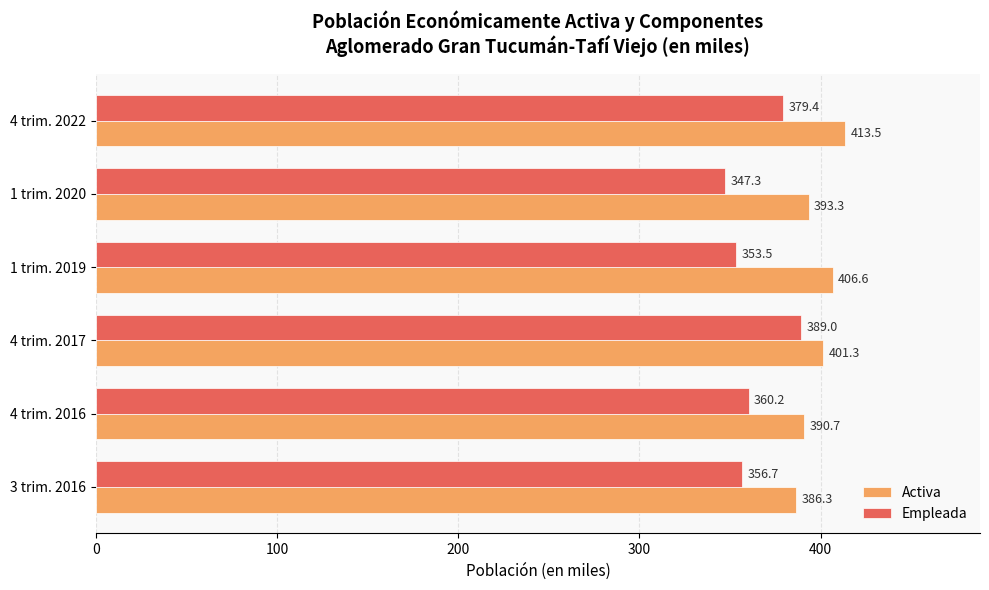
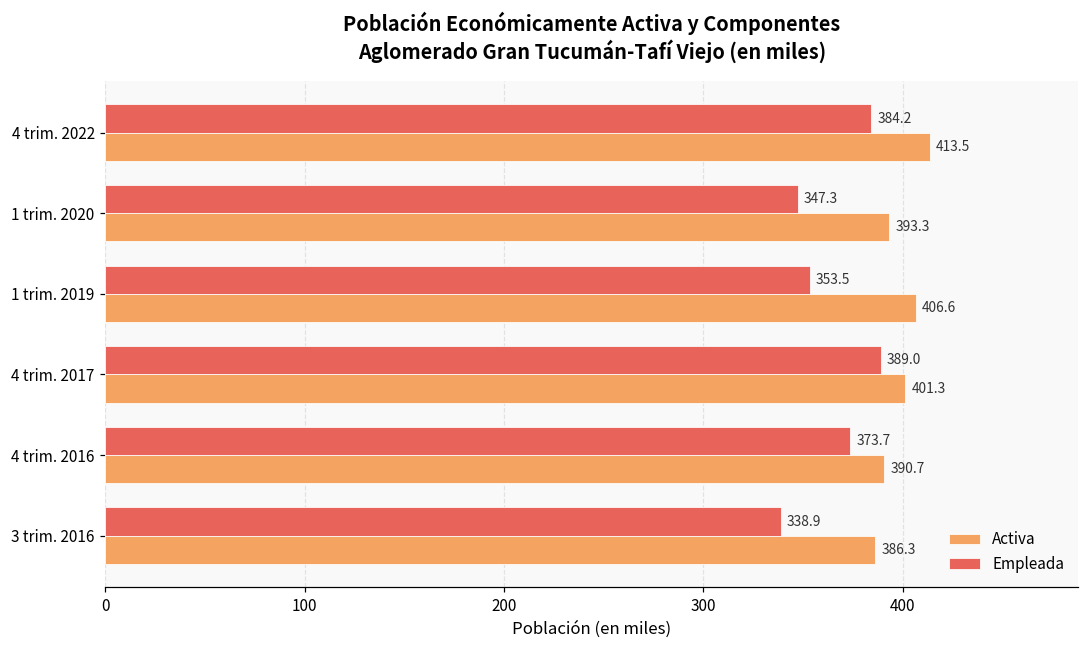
Empleada, 4 trim. 2022: 379.4 -> 384.2
Empleada, 4 trim. 2016: 360.2 -> 373.7
Empleada, 3 trim. 2016: 356.7 -> 338.9
